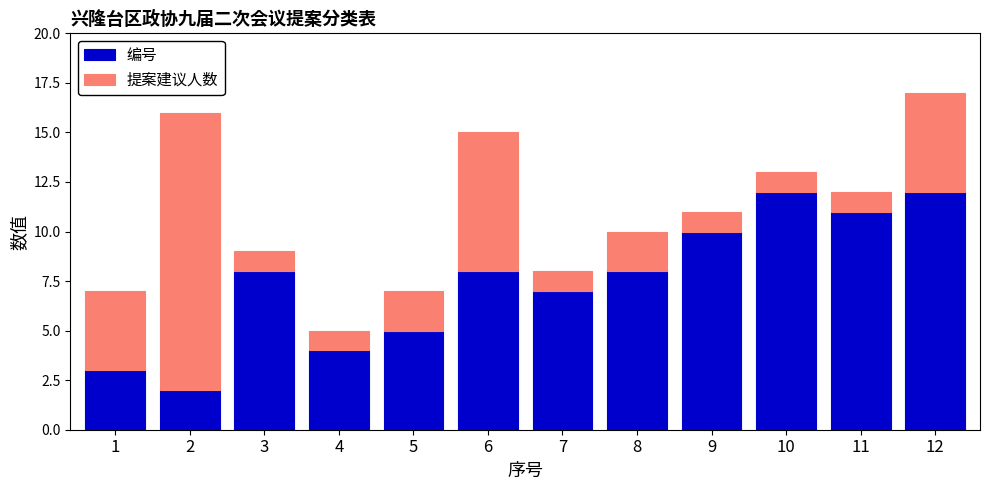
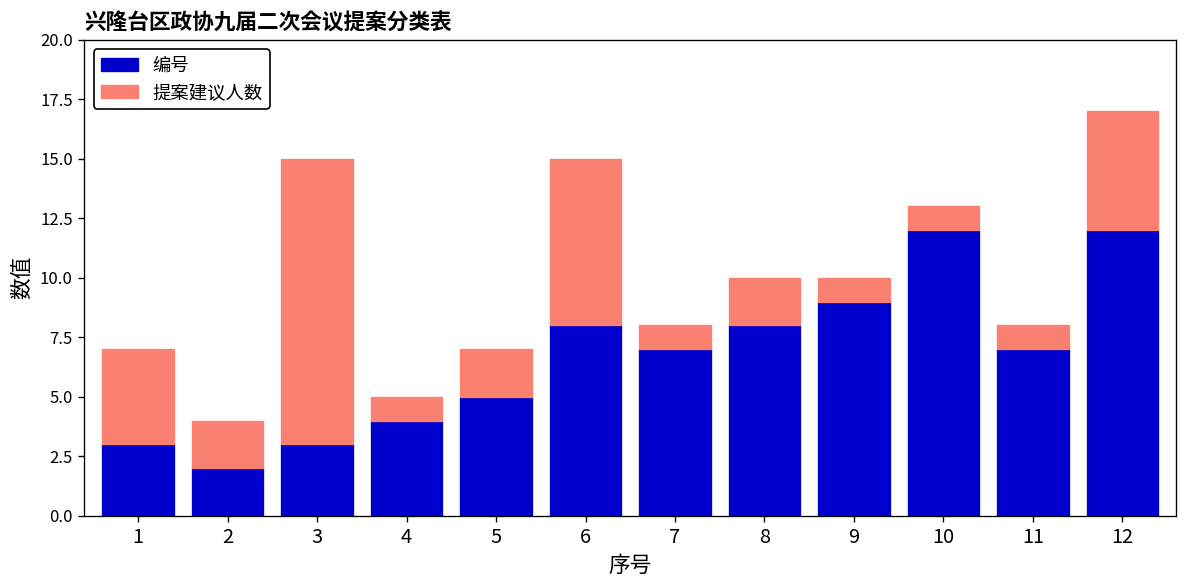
提案建议人数, 2: 14 -> 2
编号, 3: 8 -> 3
提案建议人数, 3: 1 -> 12
编号, 9: 10 -> 9
编号, 11: 11 -> 7
